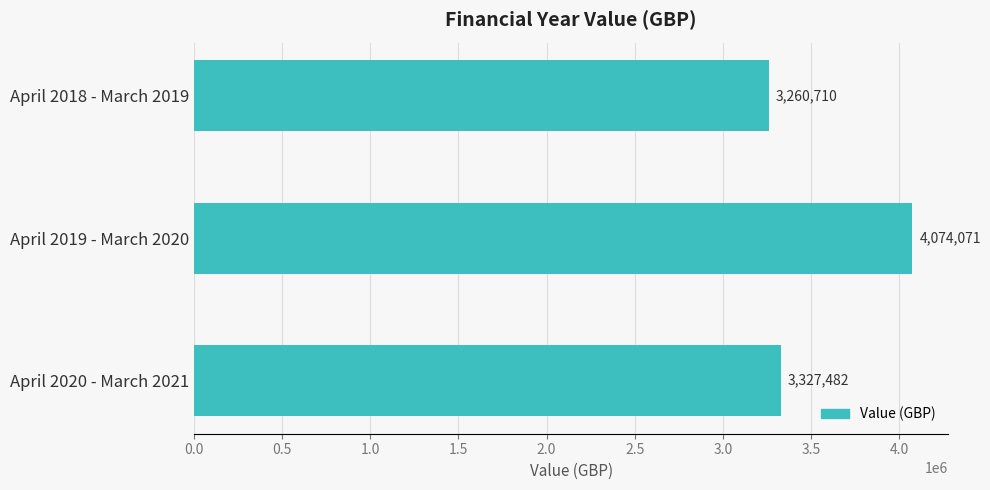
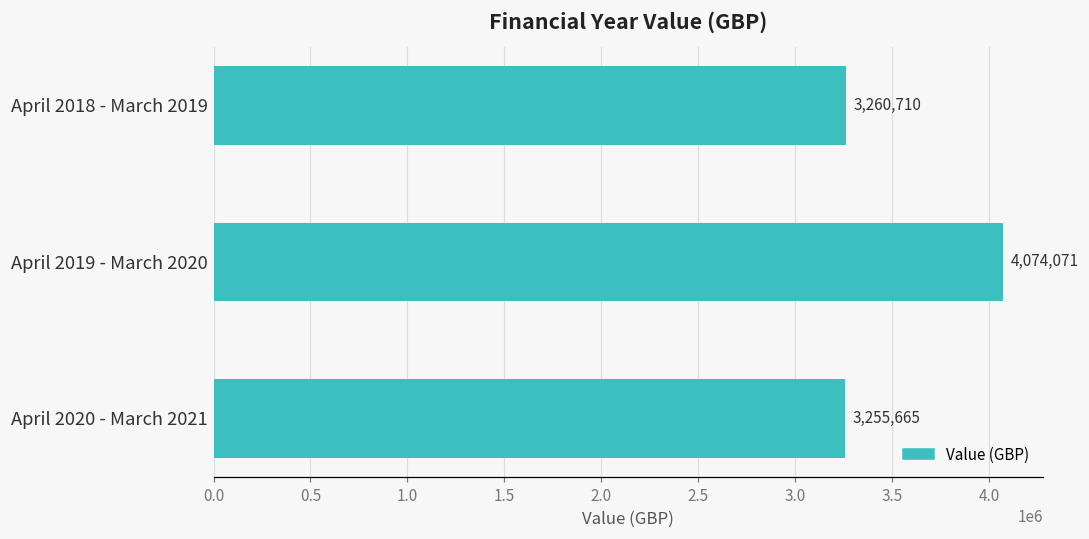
April 2020 - March 2021: 3,327,482 -> 3,255,665
